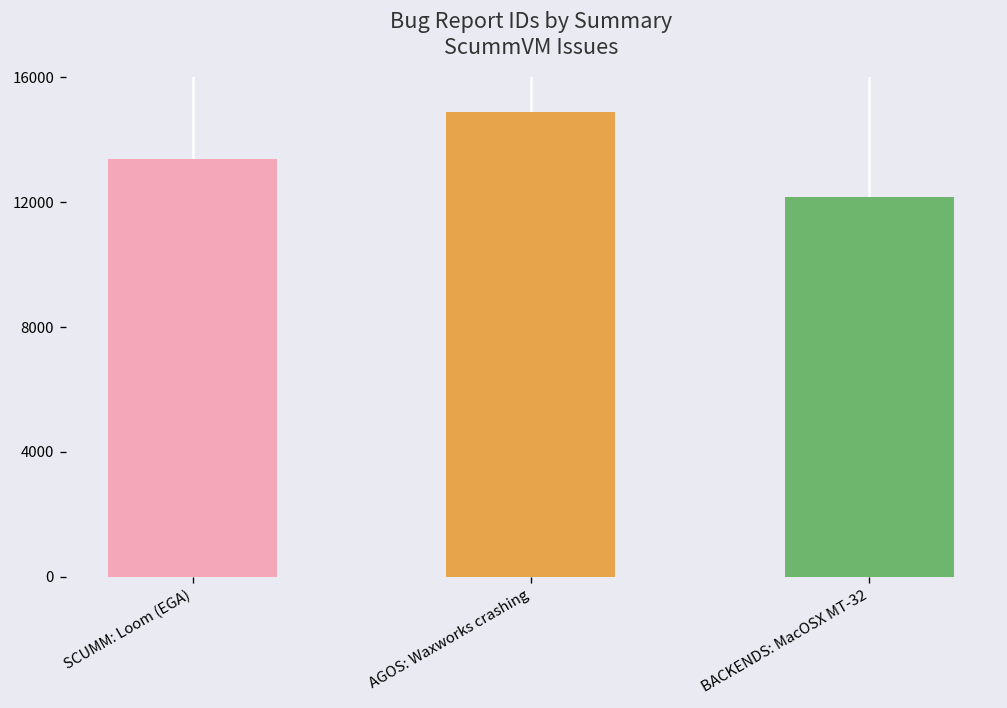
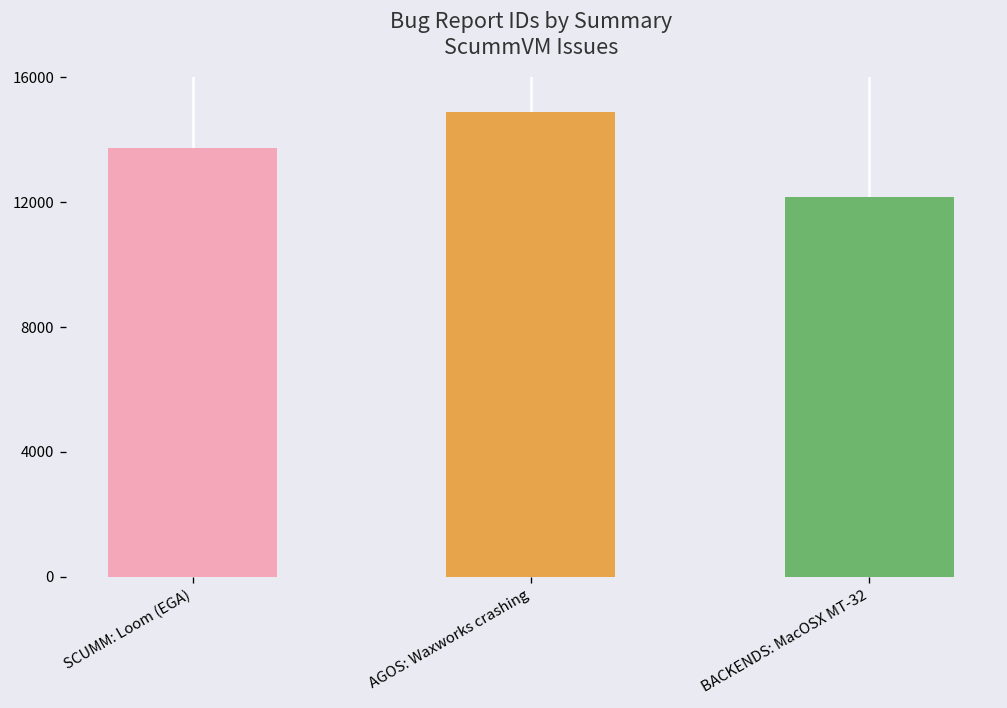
SCUMM: Loom (EGA): 13400 -> 13700
